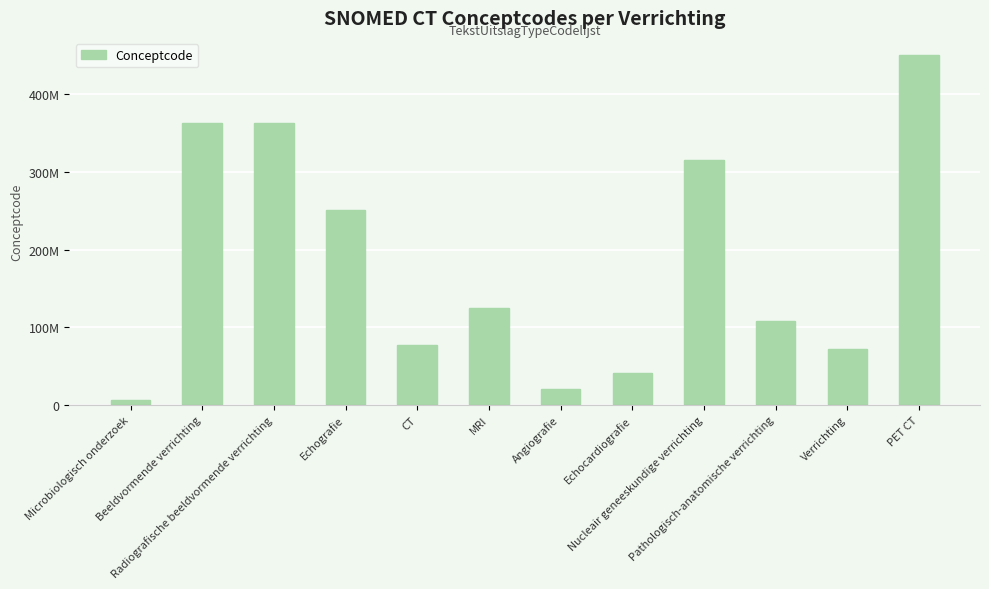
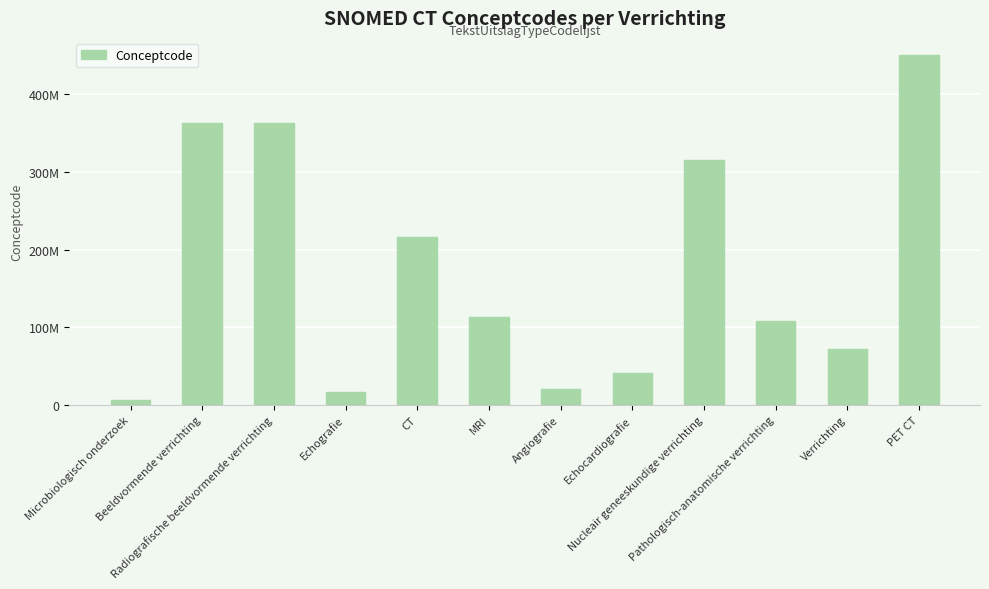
Echografie: 250000000 -> 20000000
CT: 80000000 -> 220000000
MRI: 120000000 -> 110000000
